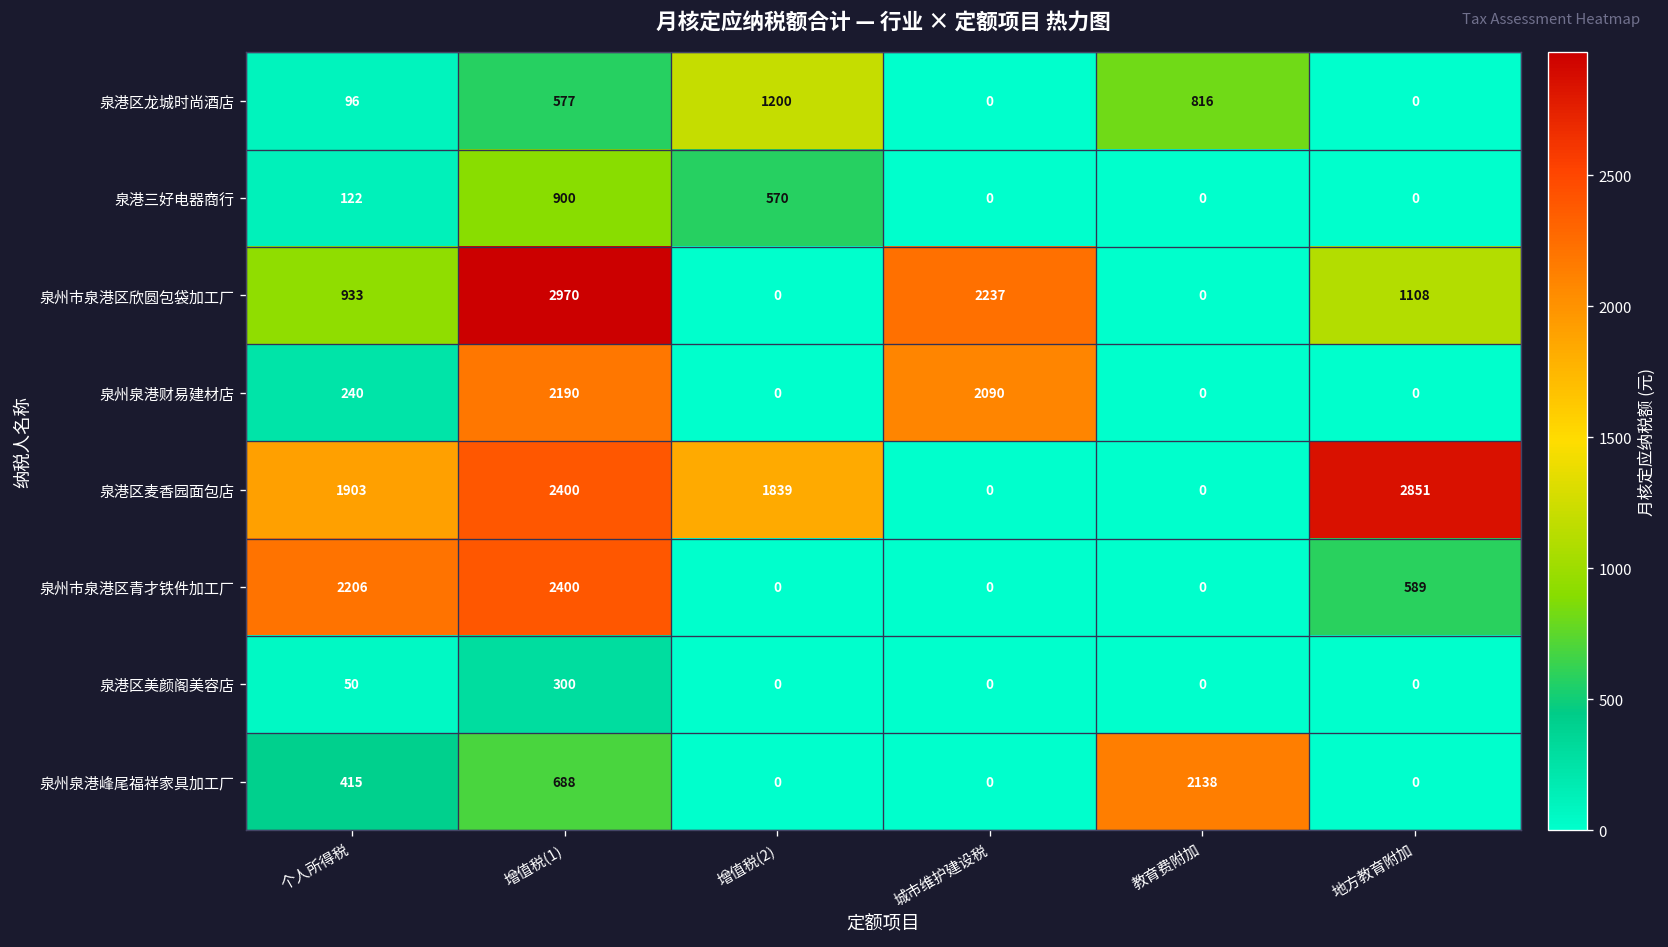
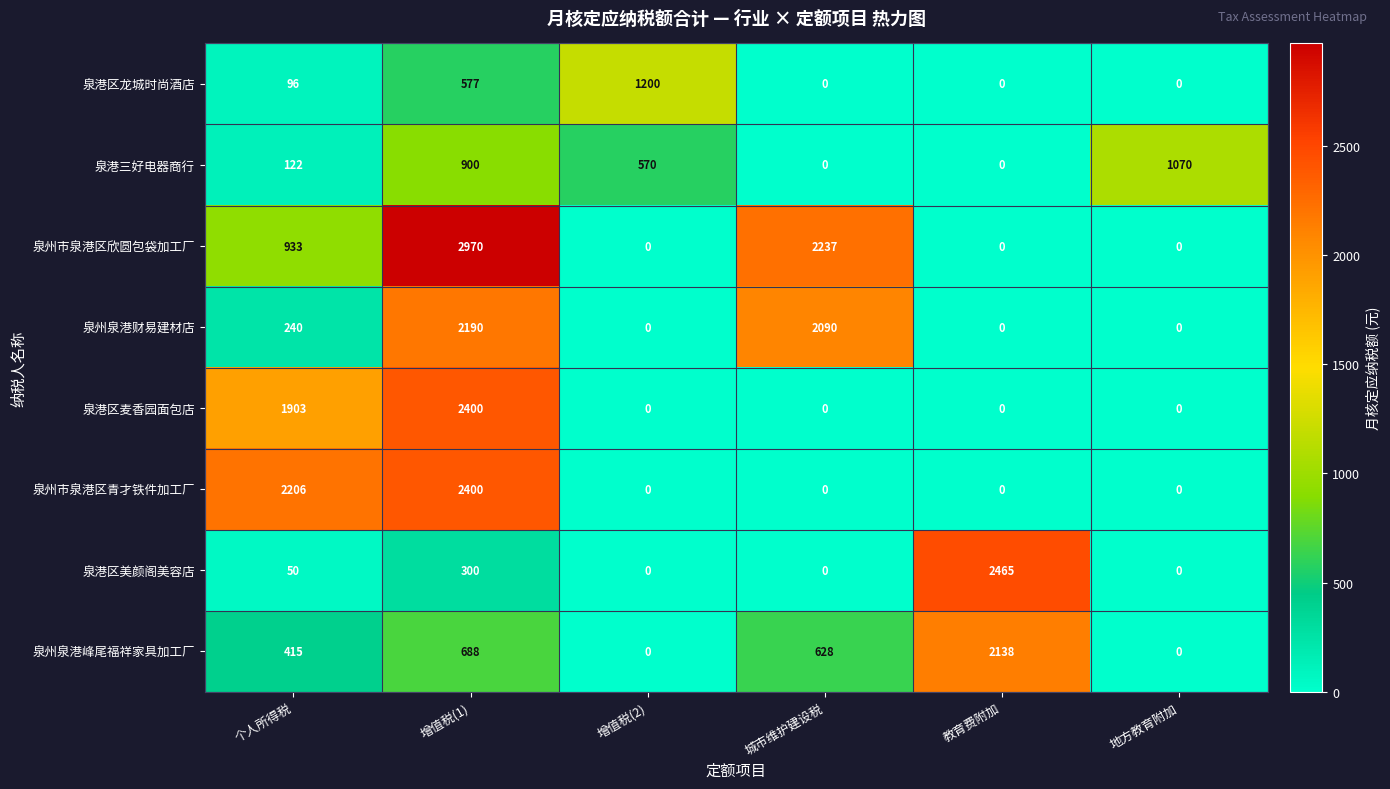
泉港区龙城时尚酒店, 教育费附加: 816 -> 0
泉港三好电器商行, 地方教育附加: 0 -> 1070
泉州市泉港区欣圆包袋加工厂, 地方教育附加: 1108 -> 0
泉港区麦香园面包店, 增值税(2): 1839 -> 0
泉港区麦香园面包店, 地方教育附加: 2851 -> 0
泉州市泉港区青才铁件加工厂, 地方教育附加: 589 -> 0
泉港区美颜阁美容店, 教育费附加: 0 -> 2465
泉州泉港峰尾福祥家具加工厂, 城市维护建设税: 0 -> 628
